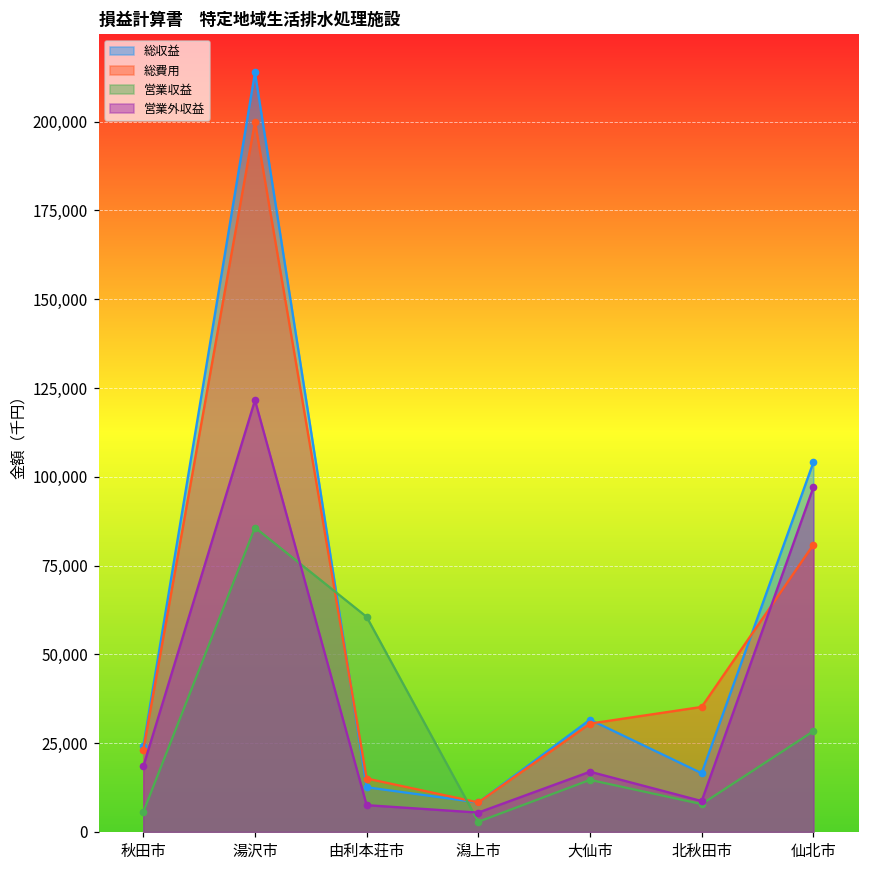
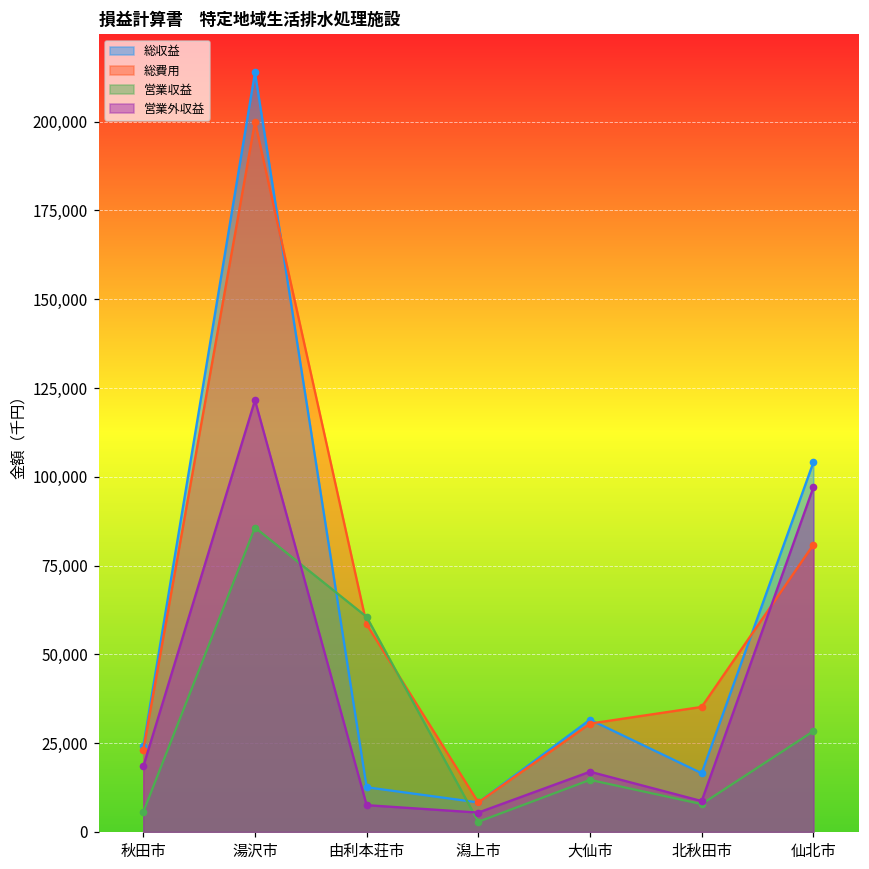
総費用, 由利本荘市: 15,000 -> 58,000
